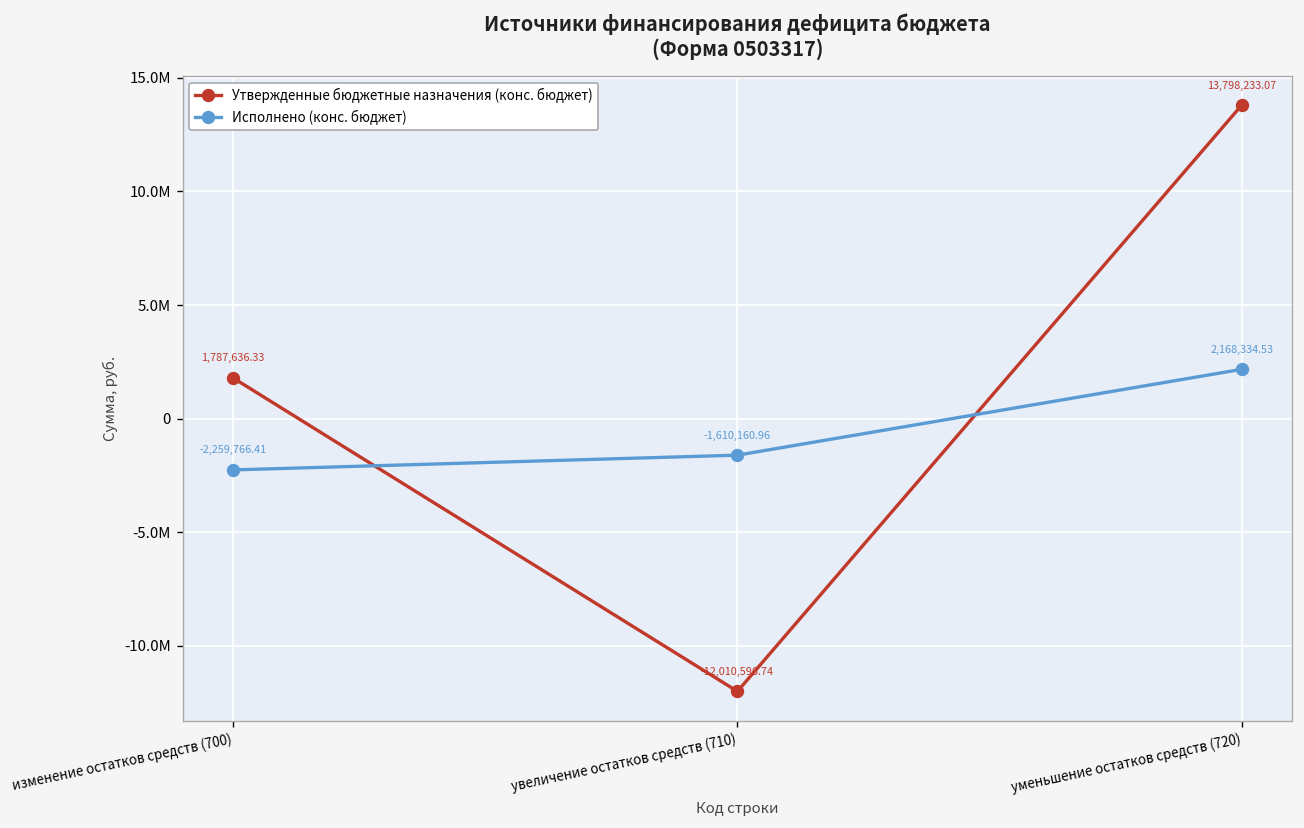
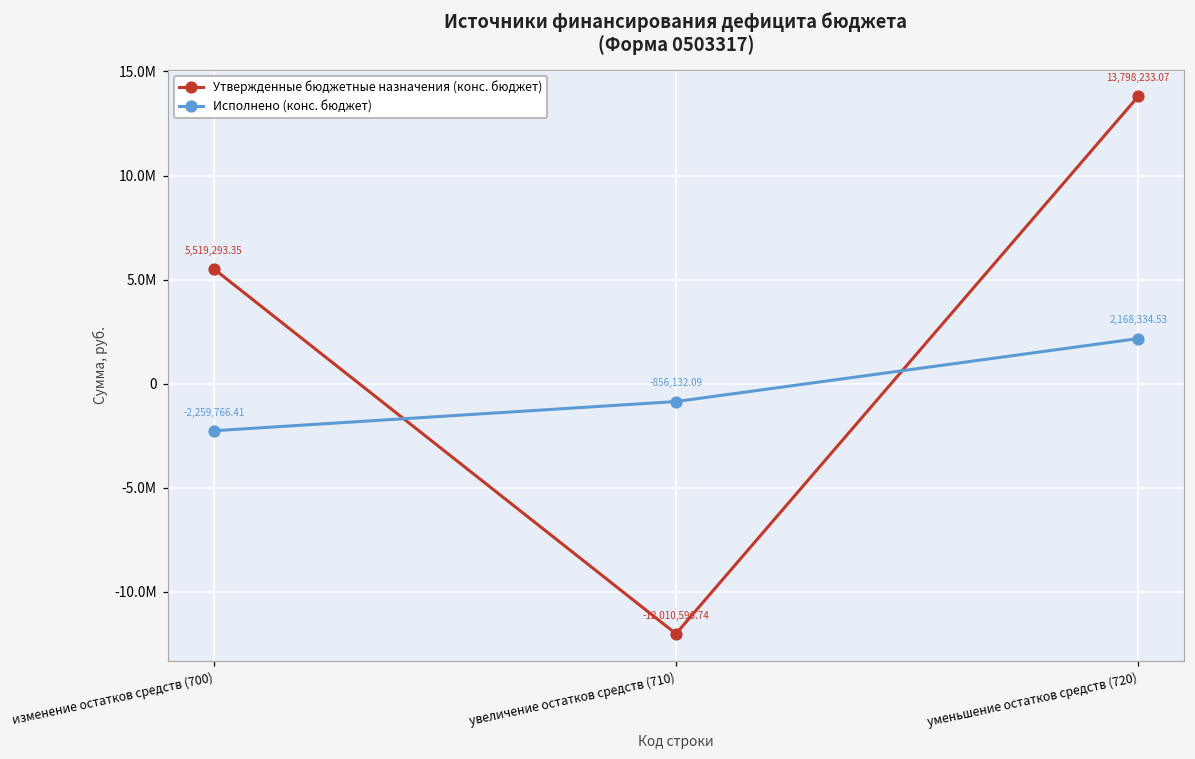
Утвержденные бюджетные назначения (конс. бюджет), изменение остатков средств (700): 1,787,636.33 -> 5,519,293.35
Исполнено (конс. бюджет), увеличение остатков средств (710): -1,610,160.96 -> -856,132.09
